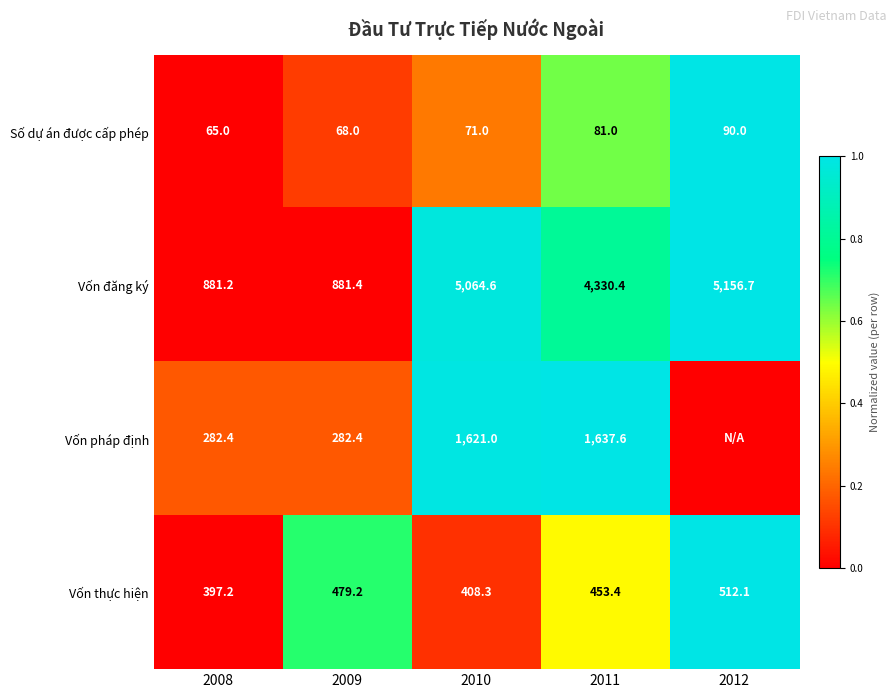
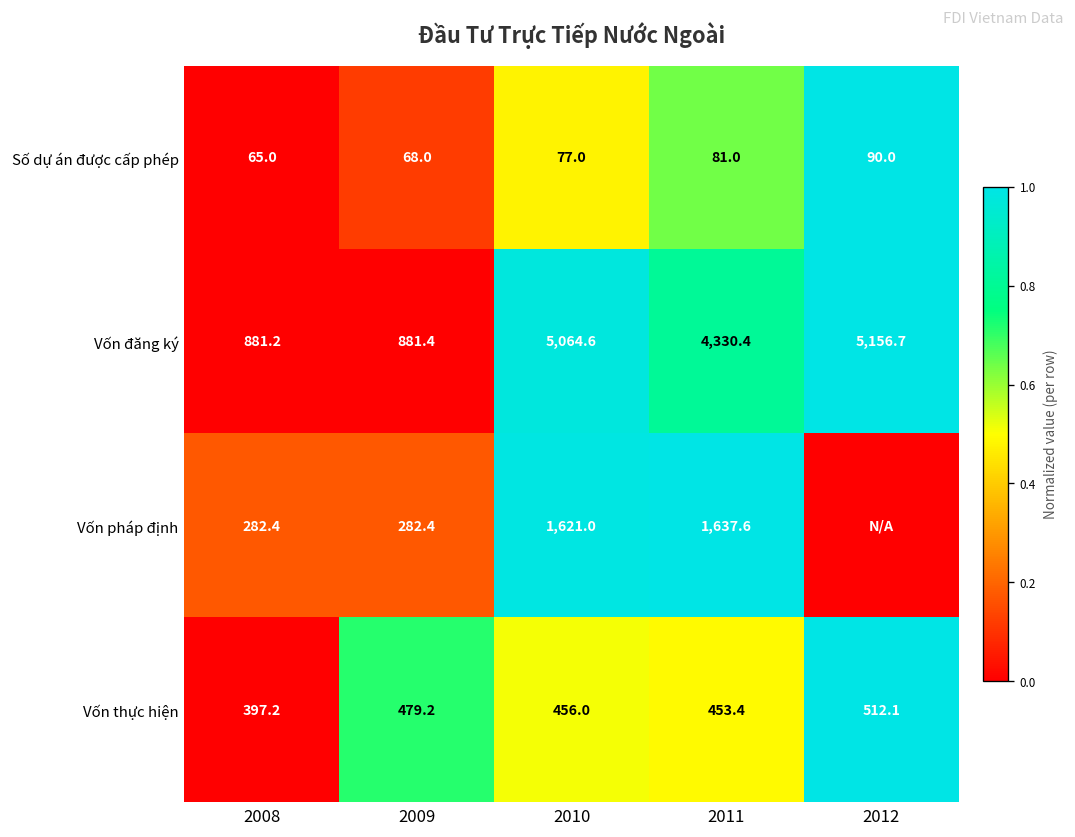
Số dự án được cấp phép, 2010: 71.0 -> 77.0
Vốn thực hiện, 2010: 408.3 -> 456.0
